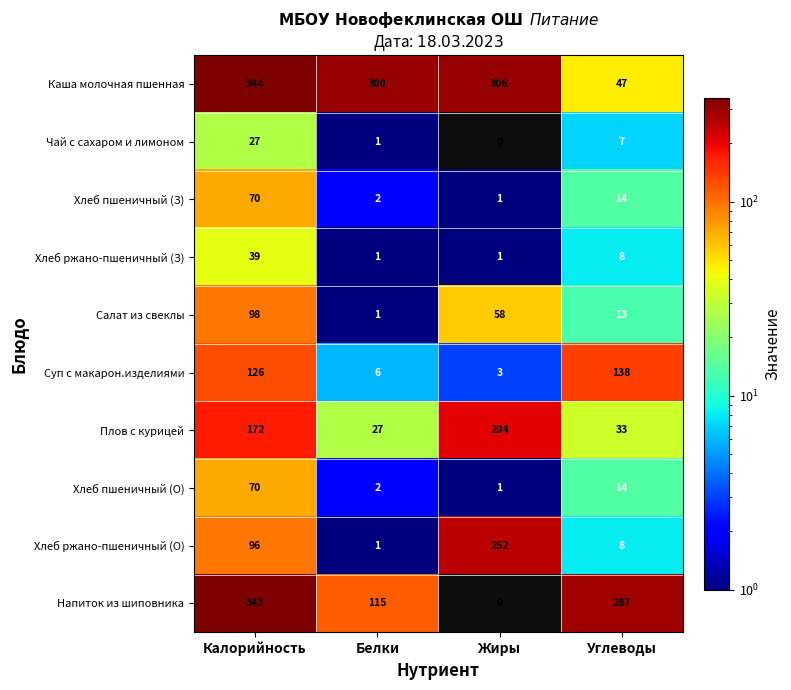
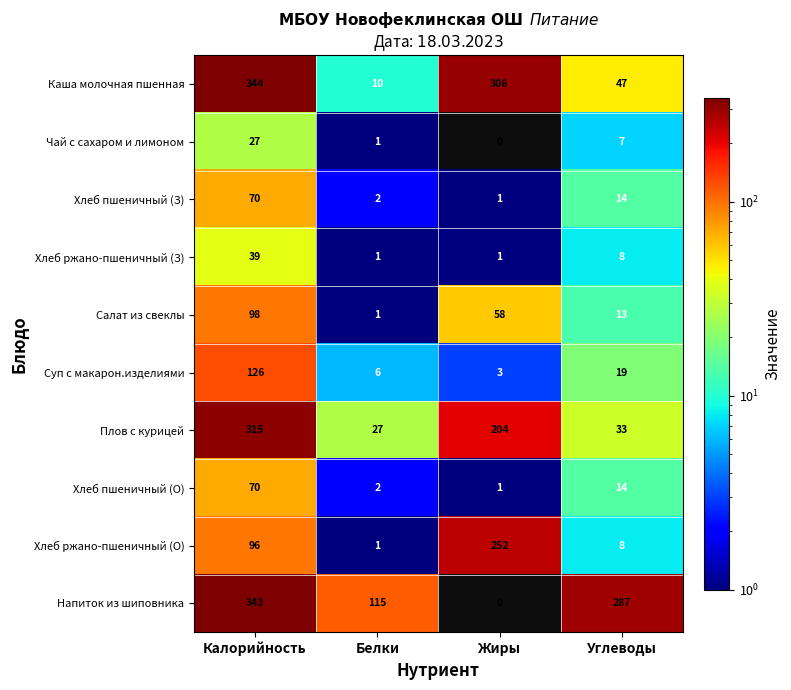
Каша молочная пшенная, Белки: 300 -> 10
Суп с макарон.изделиями, Углеводы: 138 -> 19
Плов с курицей, Калорийность: 172 -> 315
